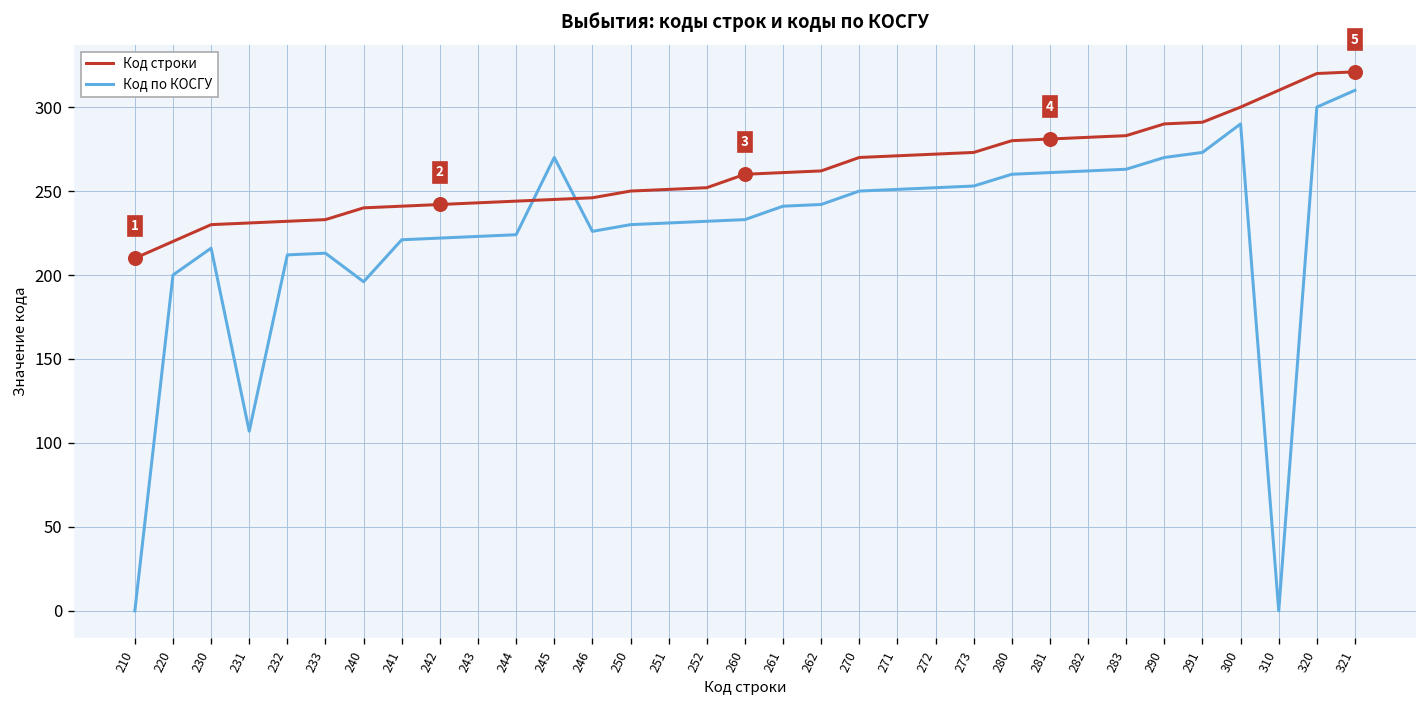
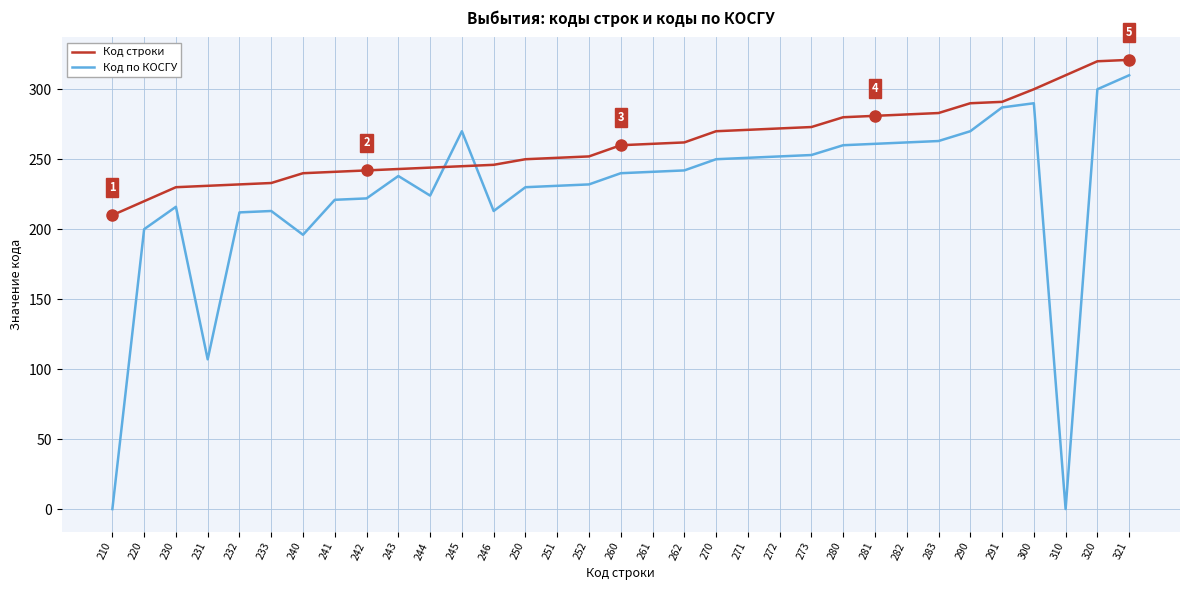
Код по КОСГУ, 243: 223 -> 238
Код по КОСГУ, 246: 226 -> 213
Код по КОСГУ, 260: 233 -> 240
Код по КОСГУ, 291: 273 -> 287
